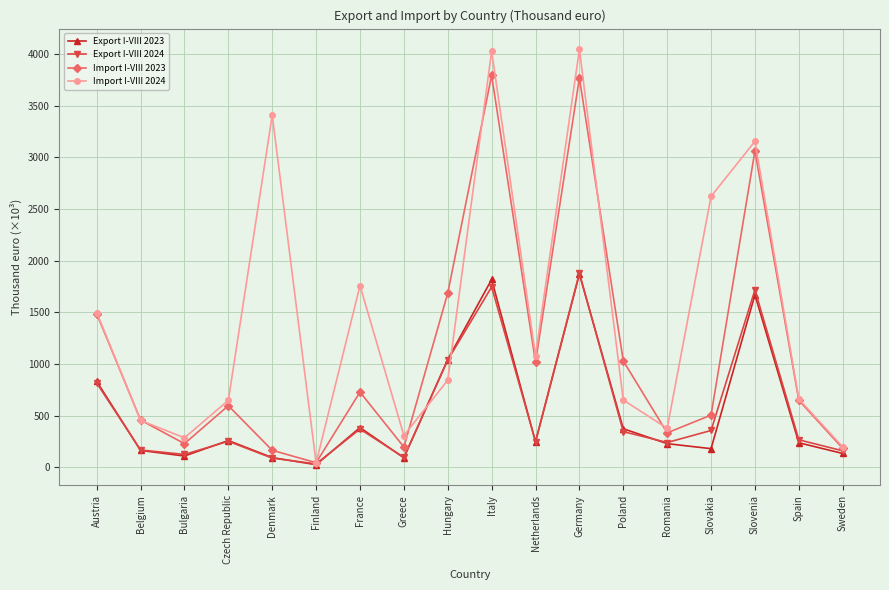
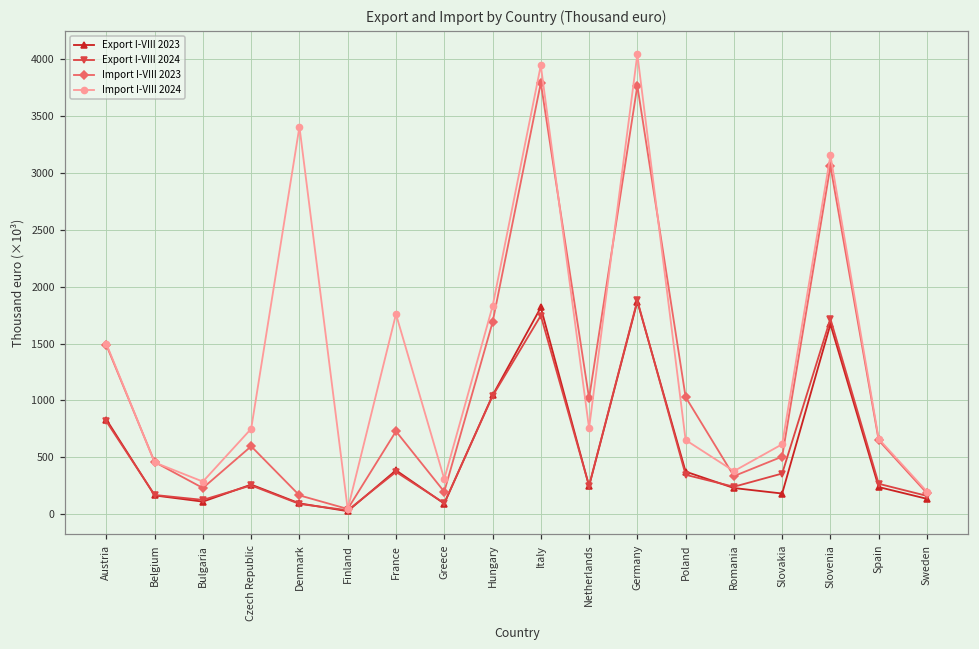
Import I-VIII 2024, Czech Republic: 650 -> 750
Import I-VIII 2024, Hungary: 840 -> 1830
Import I-VIII 2024, Italy: 4030 -> 3950
Import I-VIII 2024, Netherlands: 1080 -> 750
Import I-VIII 2024, Slovakia: 2620 -> 610
